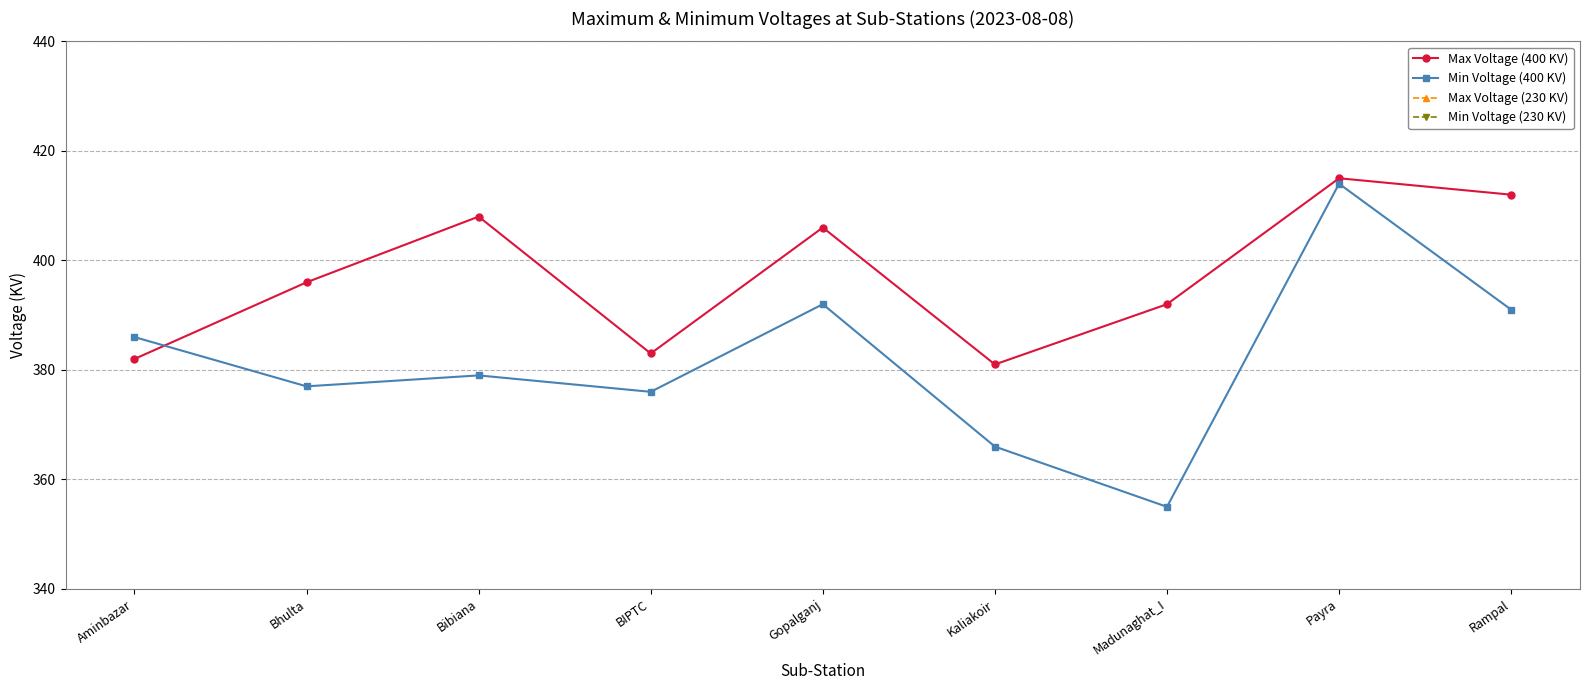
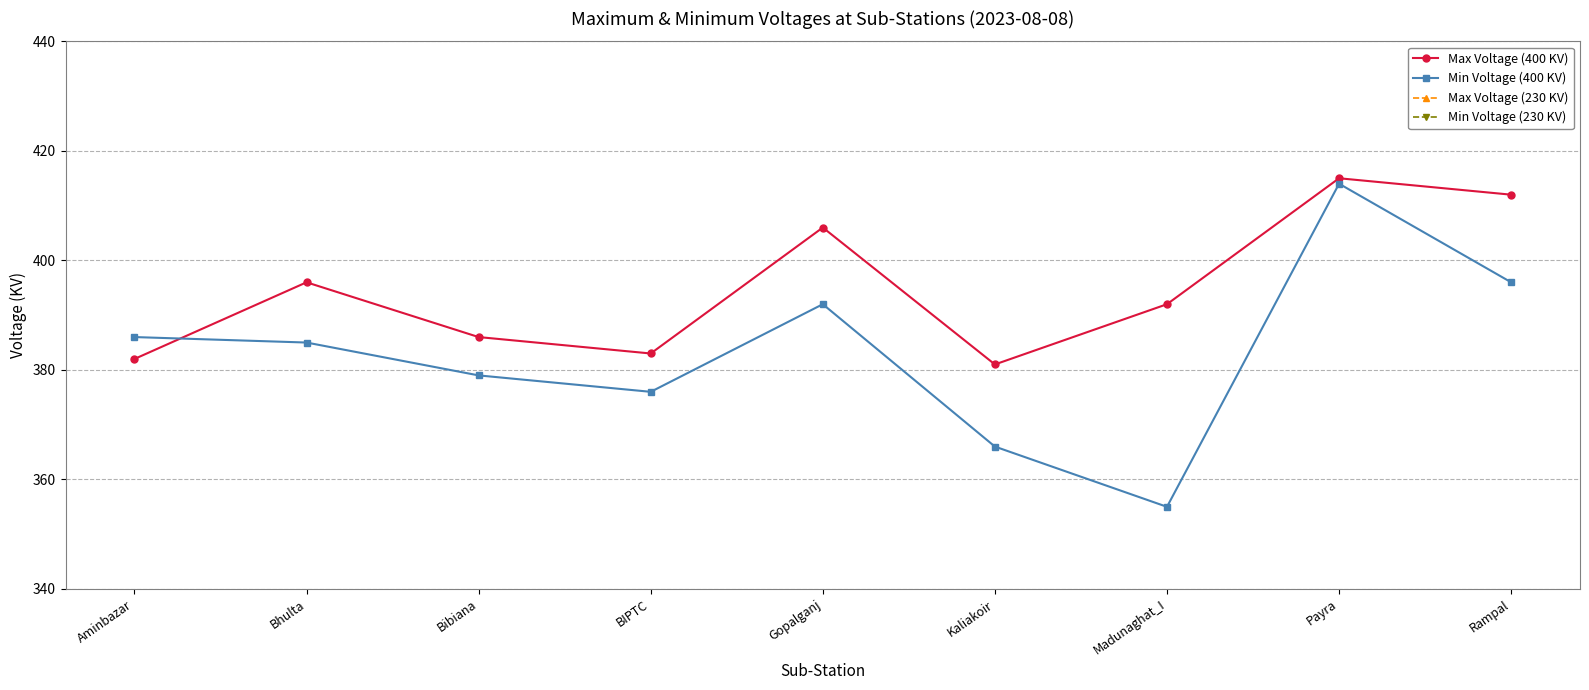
Min Voltage (400 KV), Bhulta: 377 -> 385
Max Voltage (400 KV), Bibiana: 408 -> 386
Min Voltage (400 KV), Rampal: 391 -> 396
